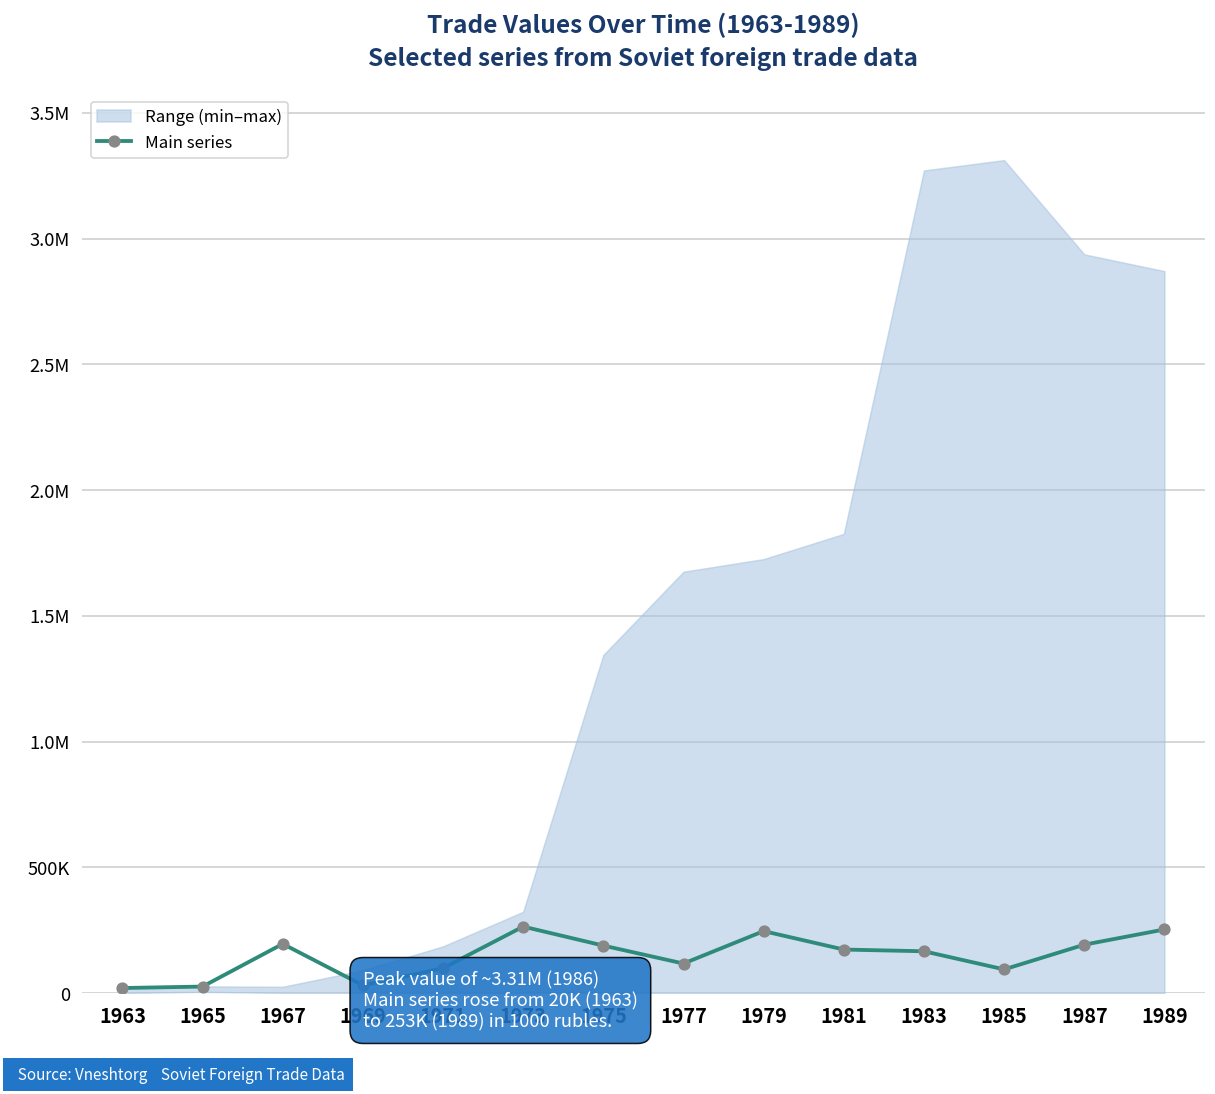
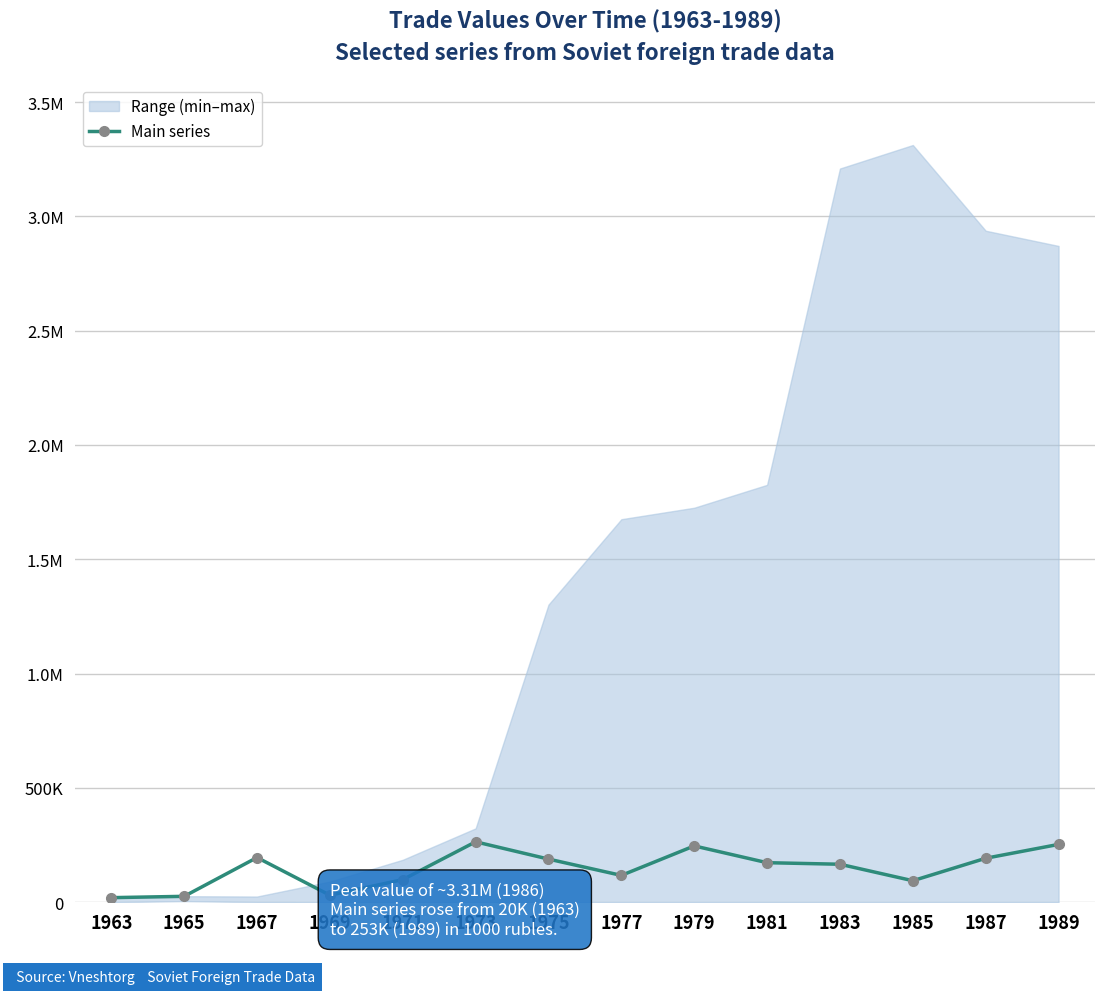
Range (min–max), 1975: 1340000 -> 1300000
Range (min–max), 1983: 3270000 -> 3210000
